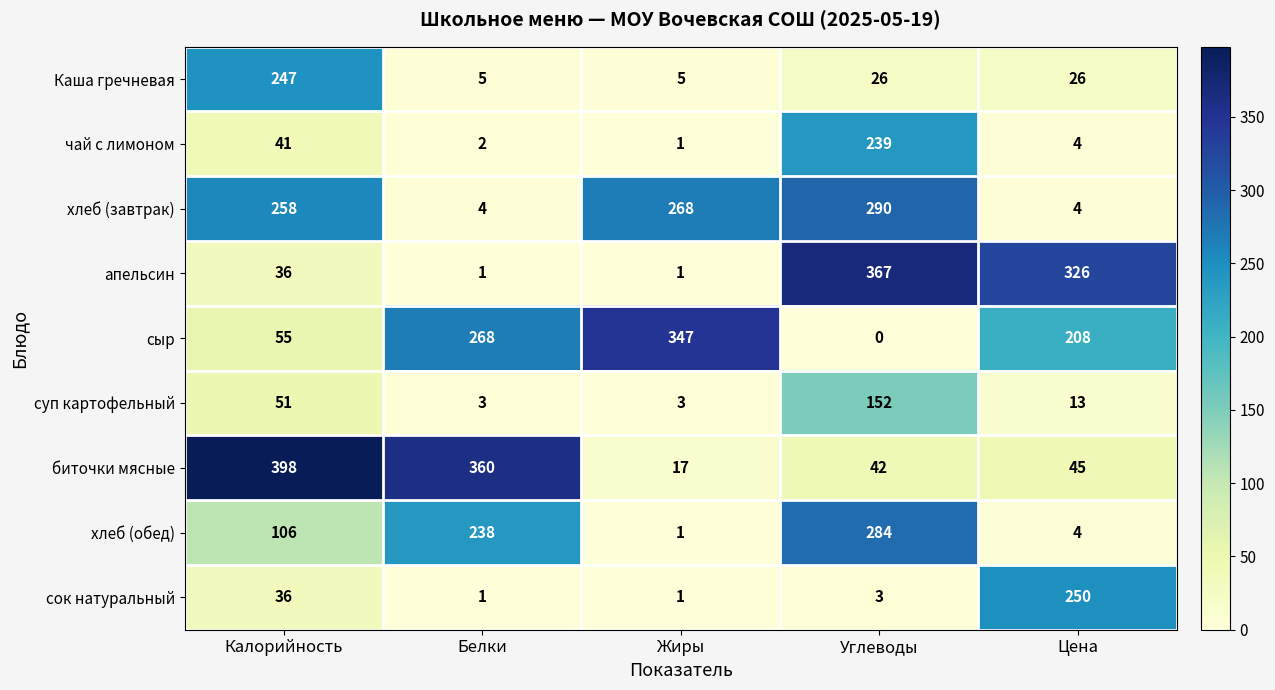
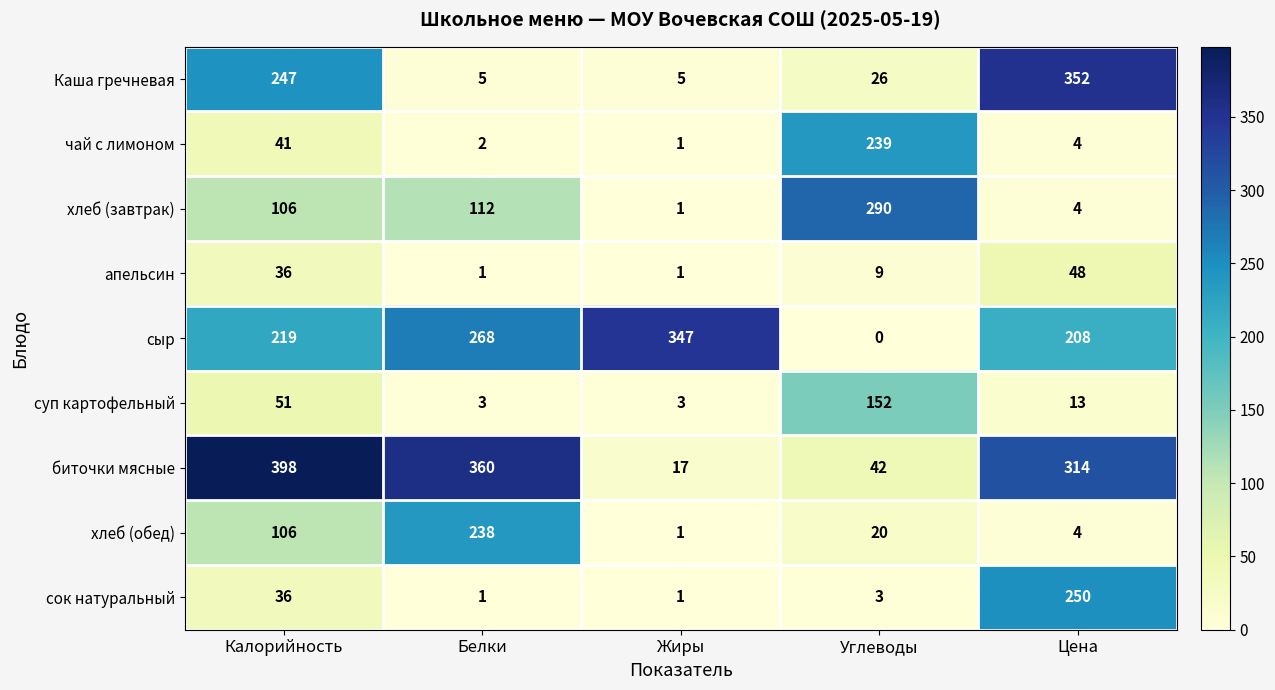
Каша гречневая, Цена: 26 -> 352
хлеб (завтрак), Калорийность: 258 -> 106
хлеб (завтрак), Белки: 4 -> 112
хлеб (завтрак), Жиры: 268 -> 1
апельсин, Углеводы: 367 -> 9
апельсин, Цена: 326 -> 48
сыр, Калорийность: 55 -> 219
биточки мясные, Цена: 45 -> 314
хлеб (обед), Углеводы: 284 -> 20
